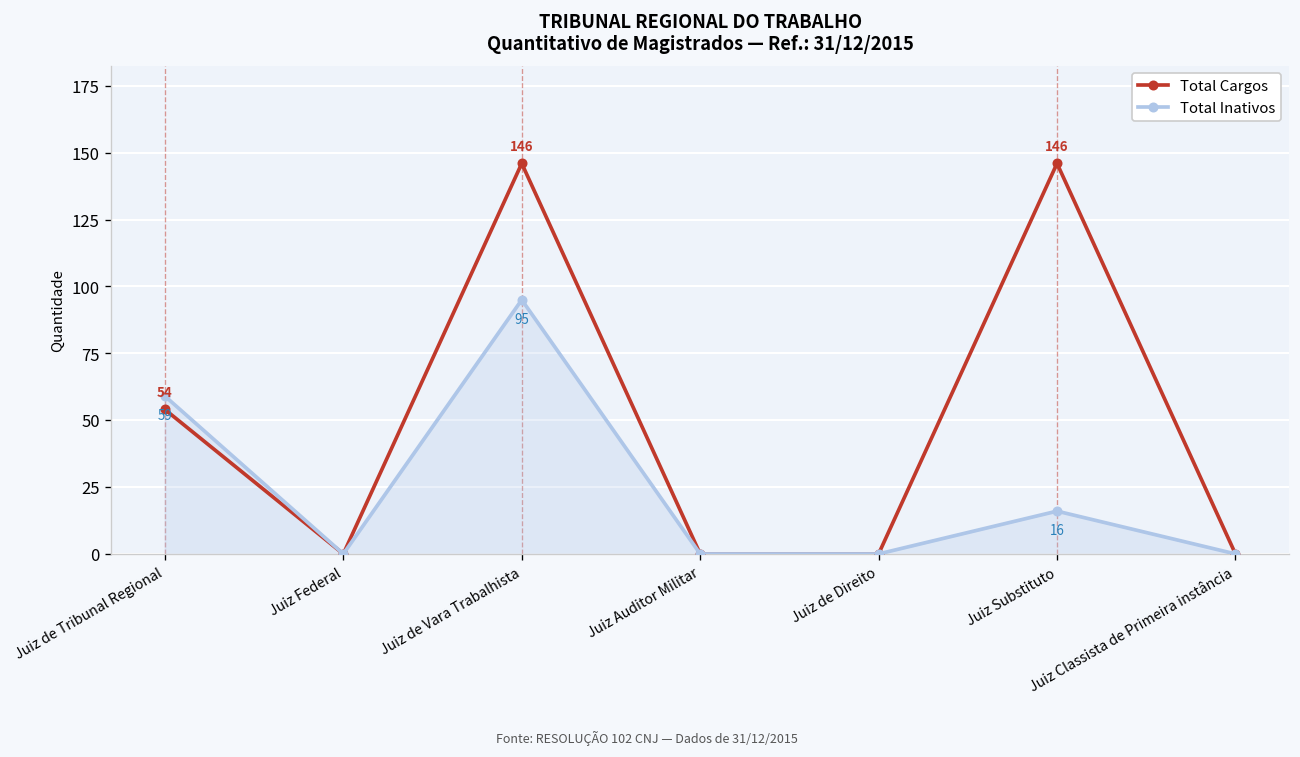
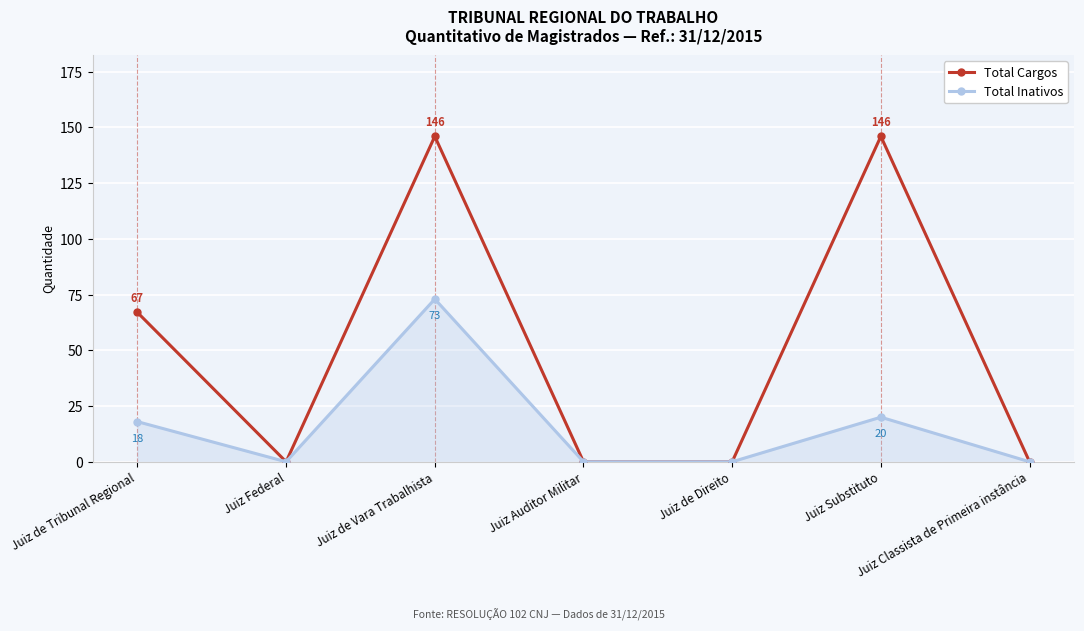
Total Cargos, Juiz de Tribunal Regional: 54 -> 67
Total Inativos, Juiz de Tribunal Regional: 59 -> 18
Total Inativos, Juiz de Vara Trabalhista: 95 -> 73
Total Inativos, Juiz Substituto: 16 -> 20
